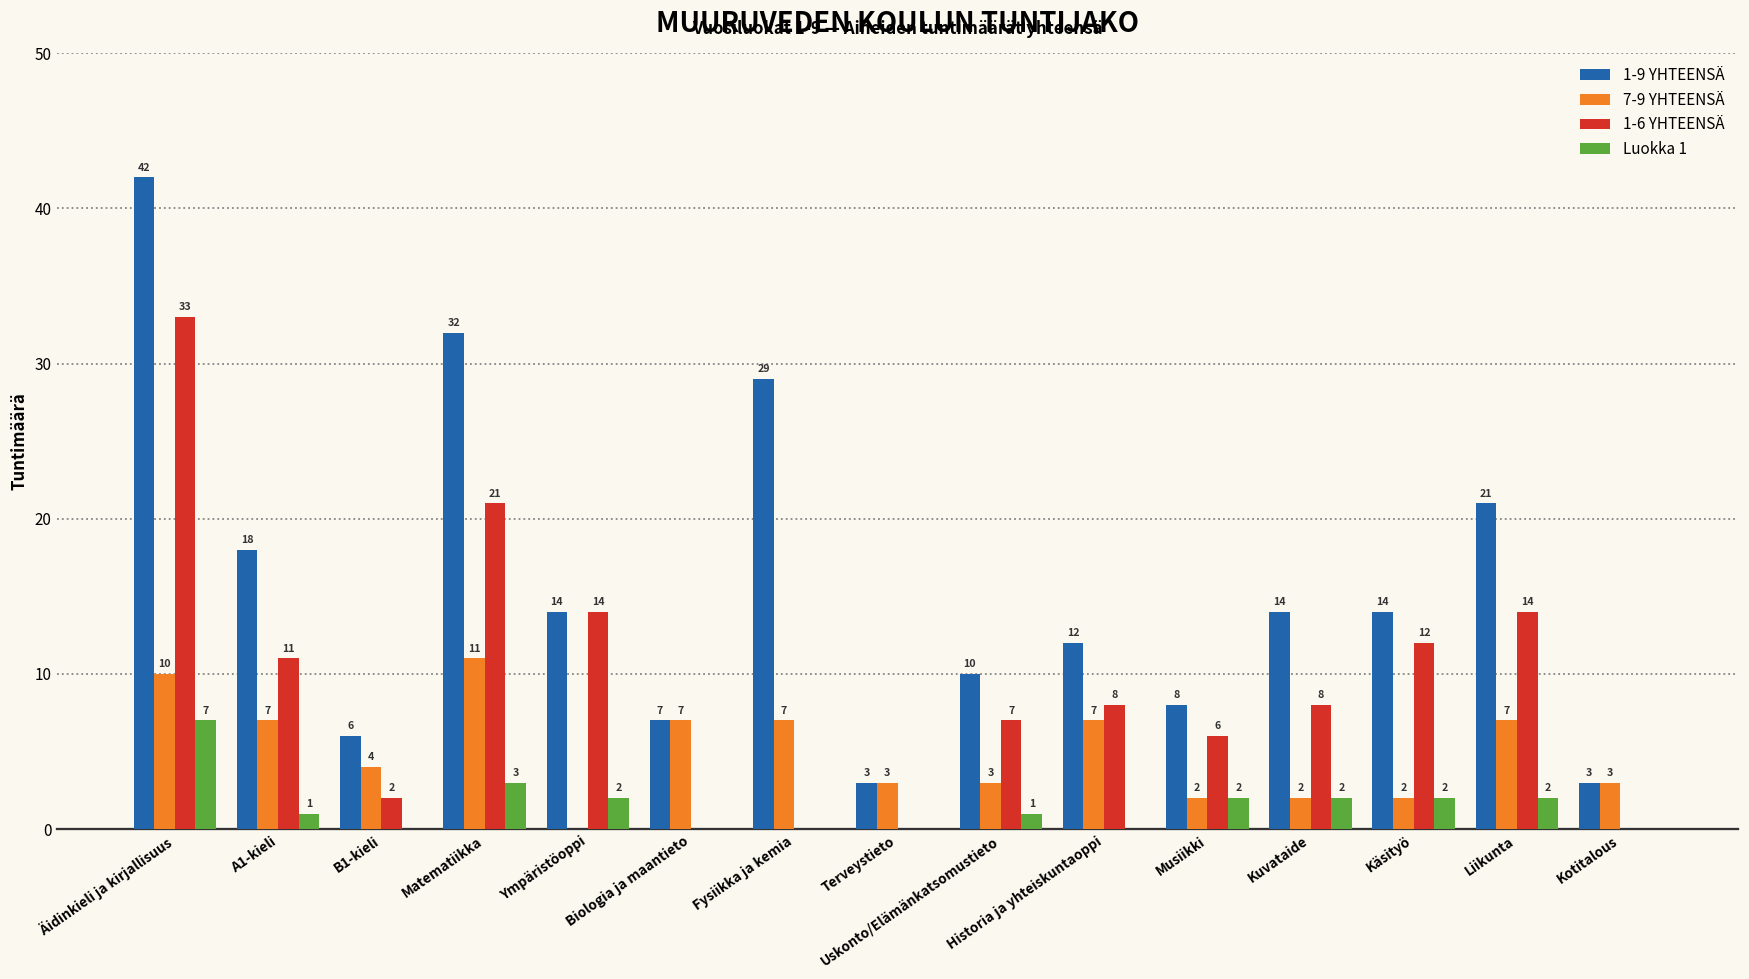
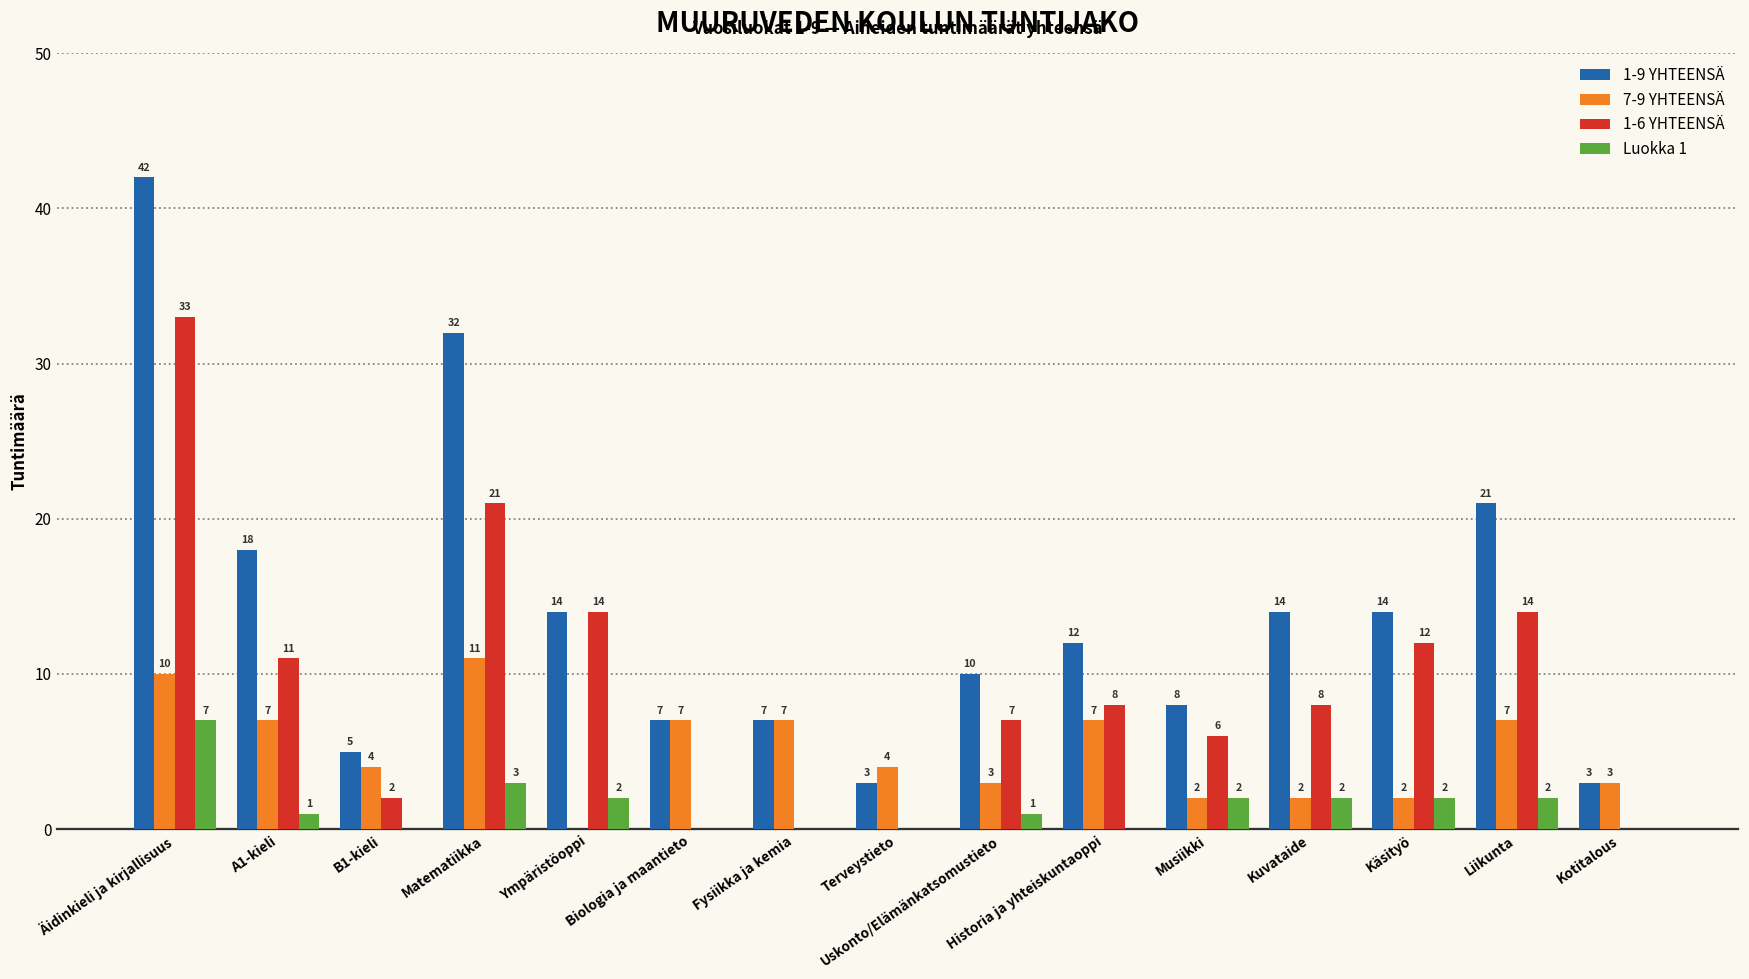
1-9 YHTEENSÄ, B1-kieli: 6 -> 5
1-9 YHTEENSÄ, Fysiikka ja kemia: 29 -> 7
7-9 YHTEENSÄ, Terveystieto: 3 -> 4
